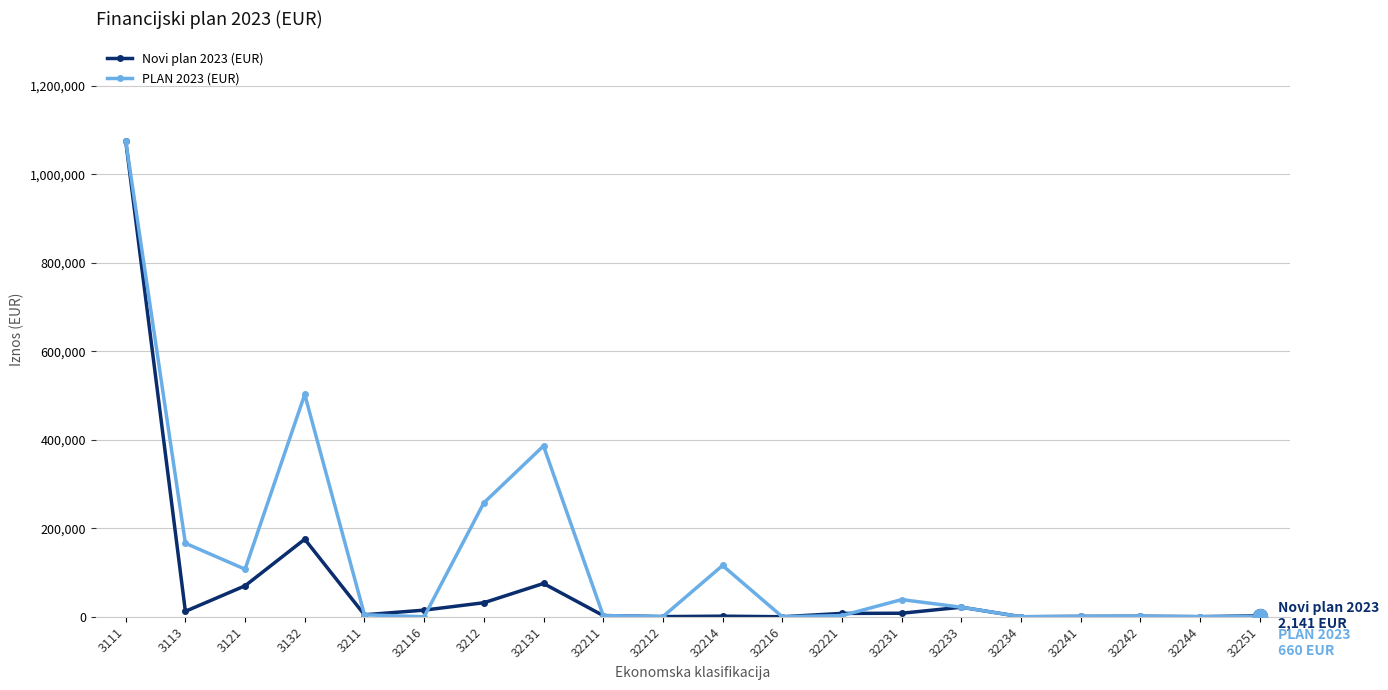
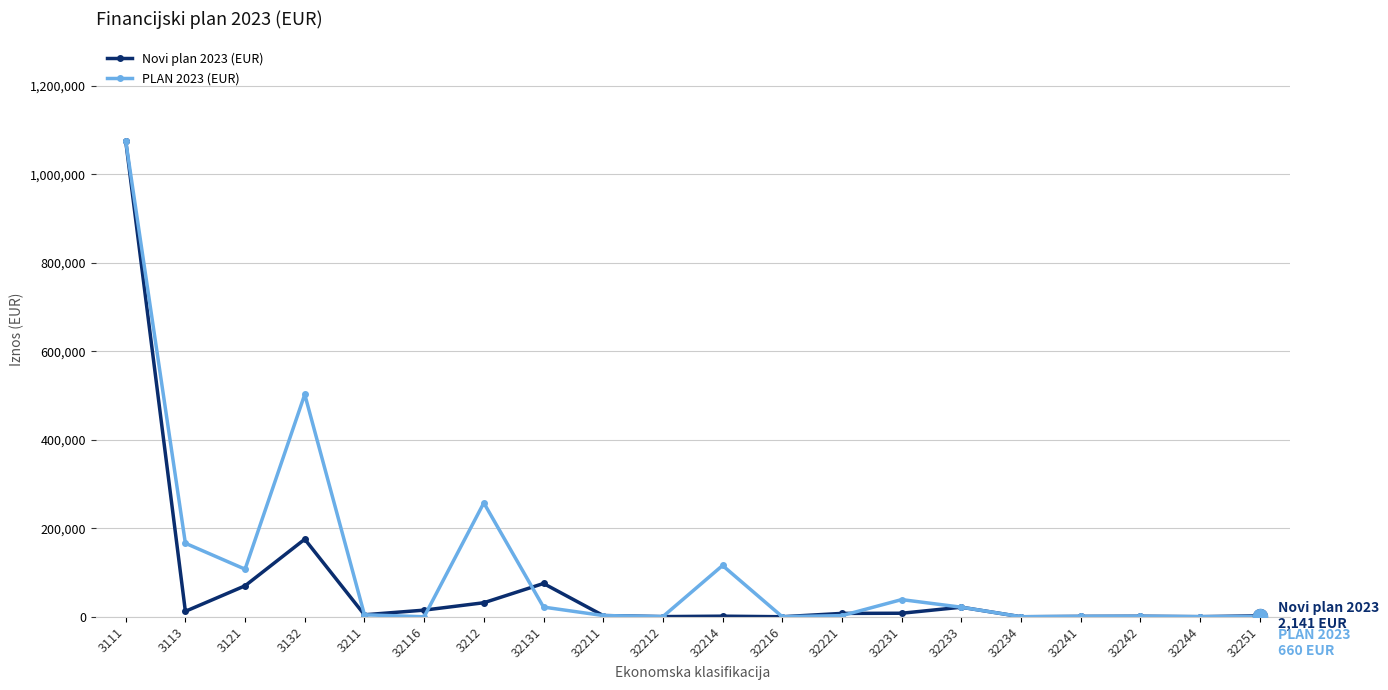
PLAN 2023 (EUR), 32131: 390,000 -> 20,000
